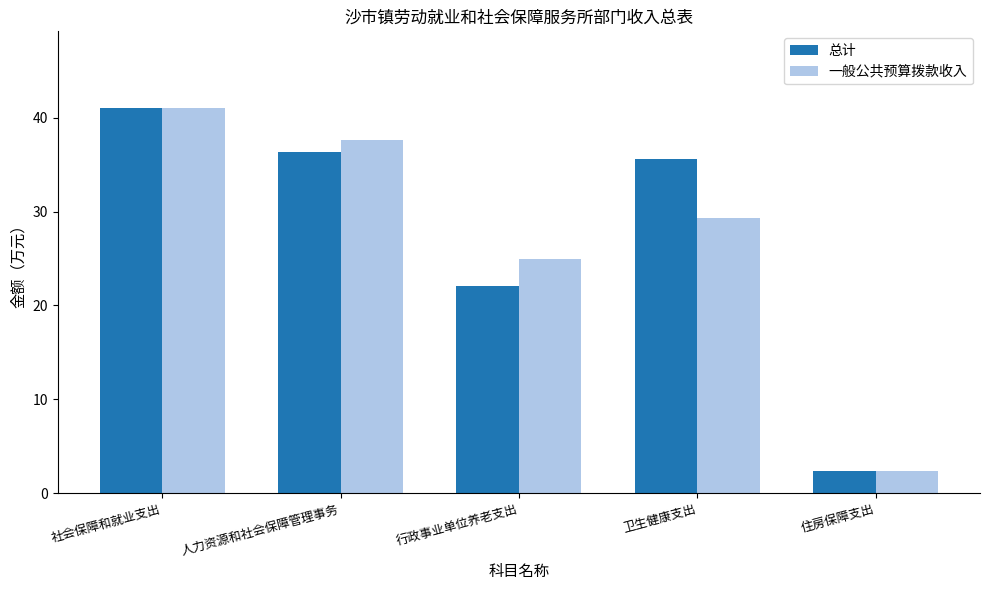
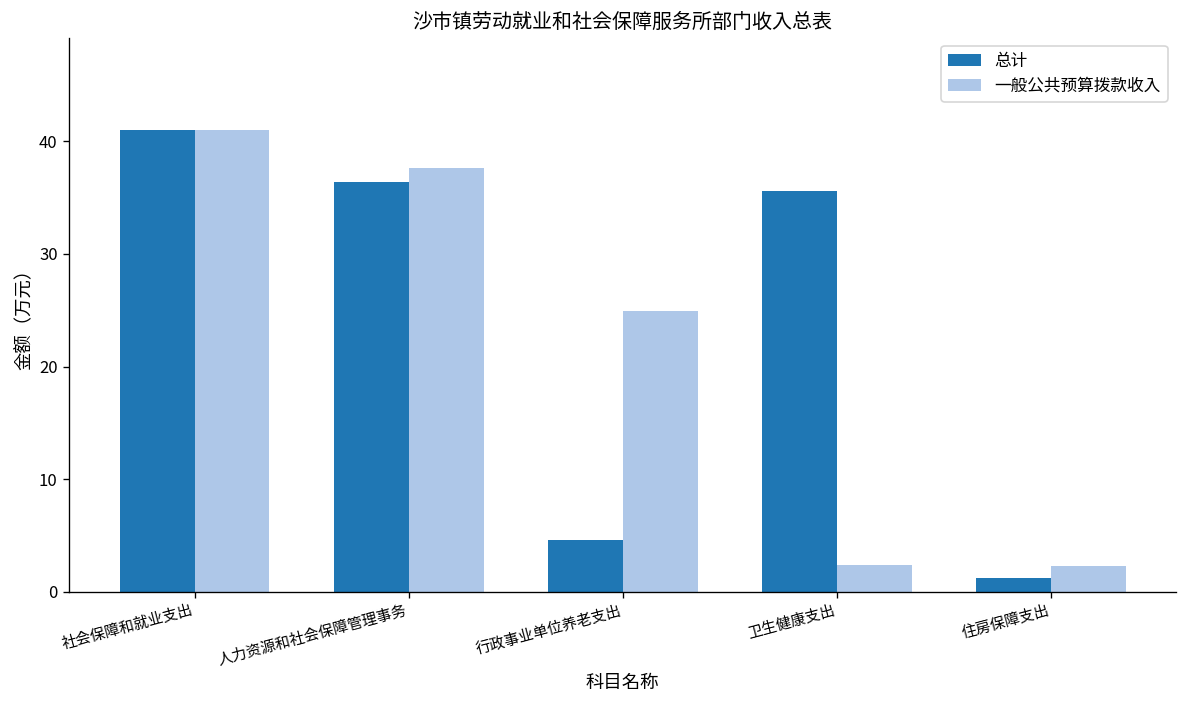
总计, 行政事业单位养老支出: 22 -> 5
一般公共预算拨款收入, 卫生健康支出: 29 -> 2
总计, 住房保障支出: 2 -> 1
